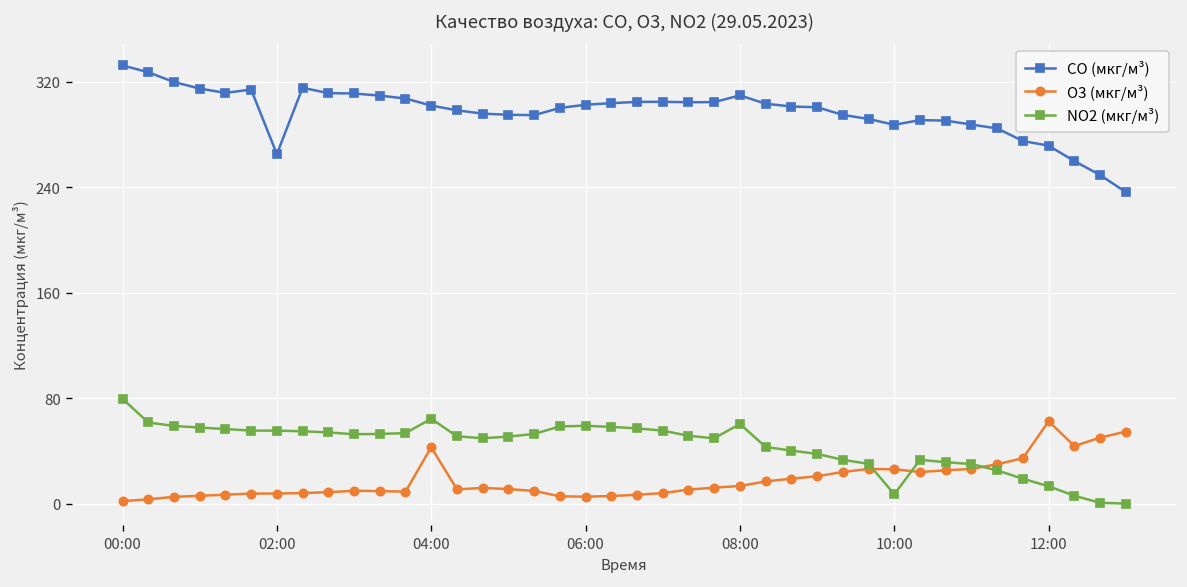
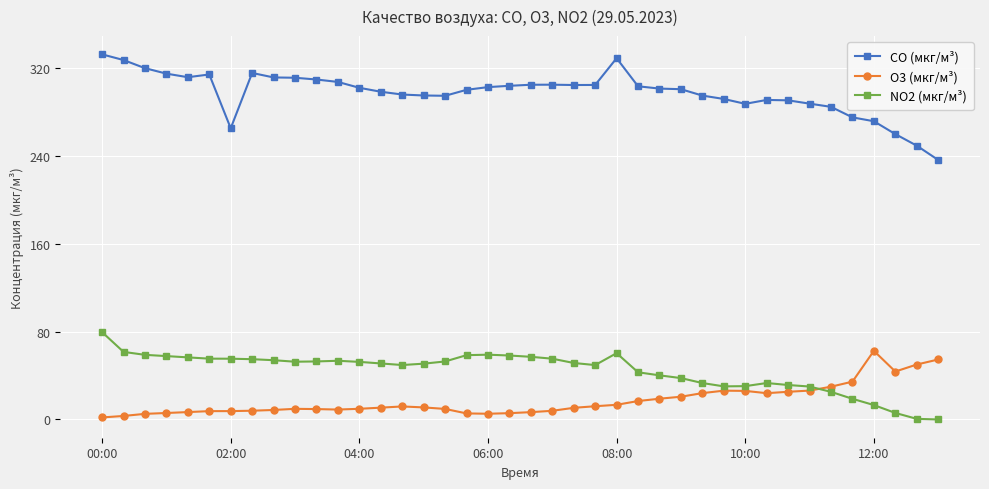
O3 (мкг/м³), 04:00: 43 -> 10
NO2 (мкг/м³), 04:00: 64 -> 52
CO (мкг/м³), 08:00: 310 -> 329
NO2 (мкг/м³), 10:00: 7 -> 30
